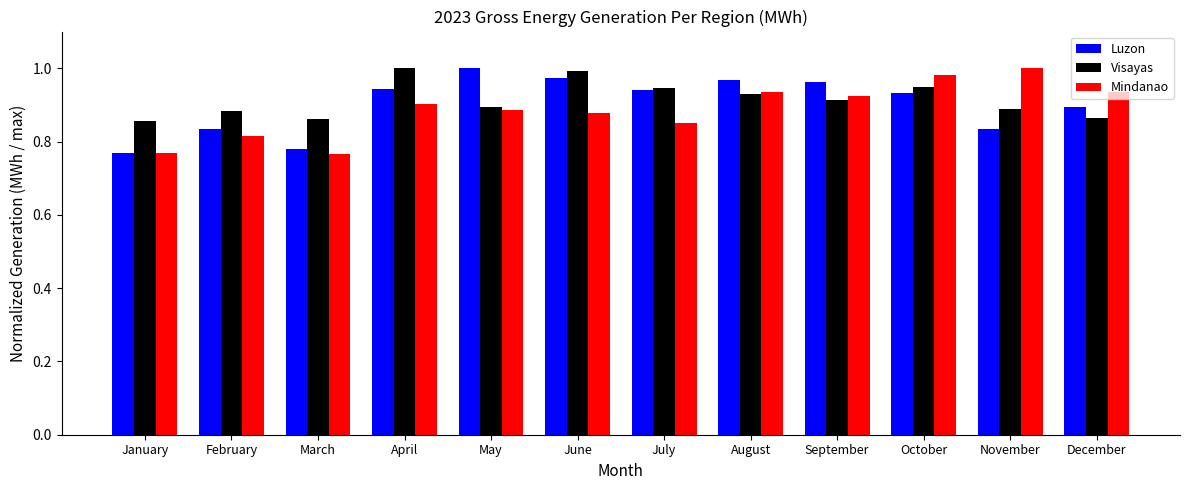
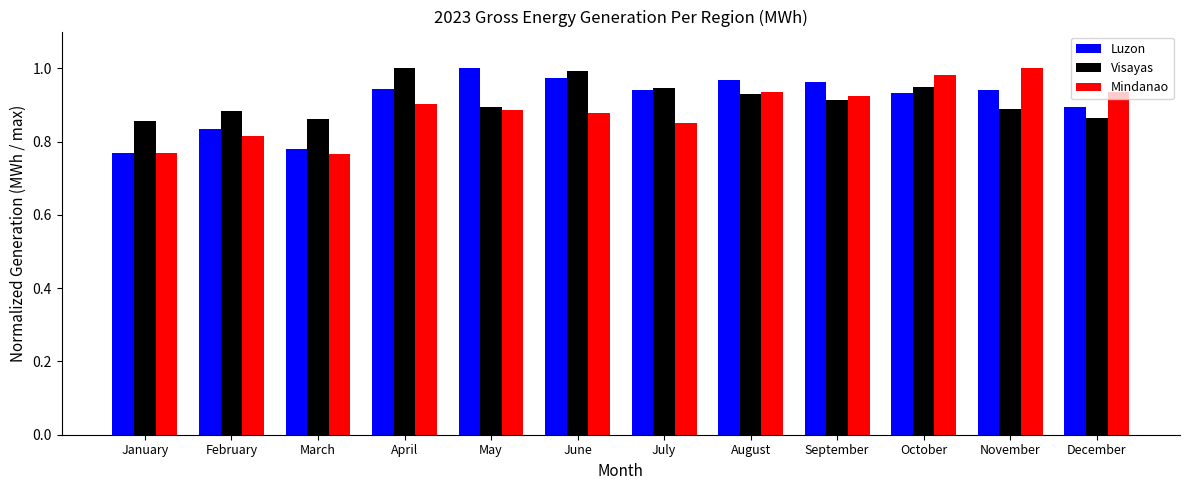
Luzon, November: 0.83 -> 0.94
